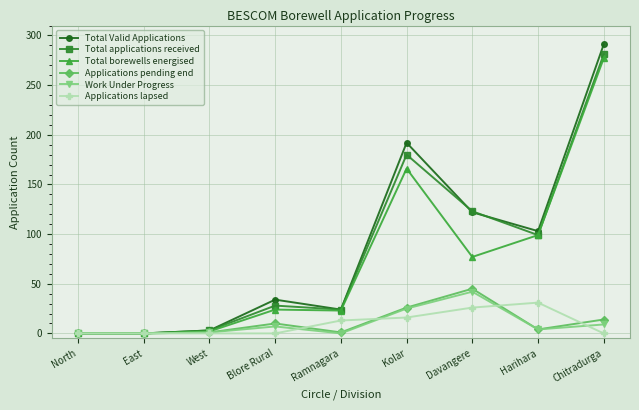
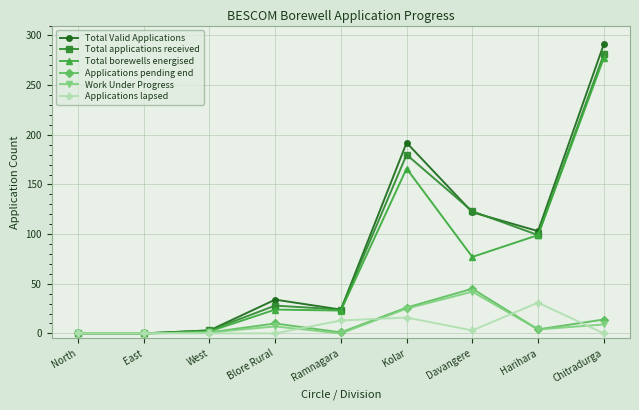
Applications lapsed, Davangere: 30 -> 0
